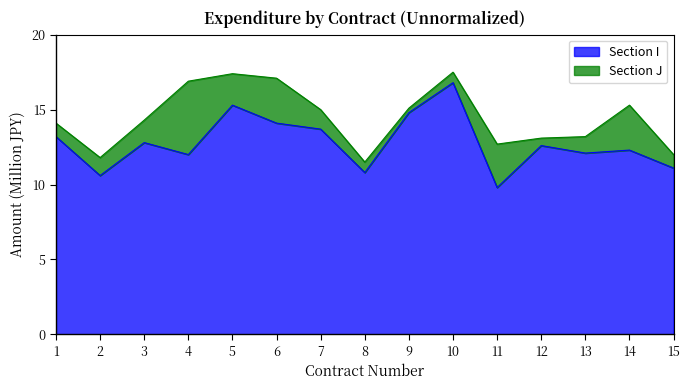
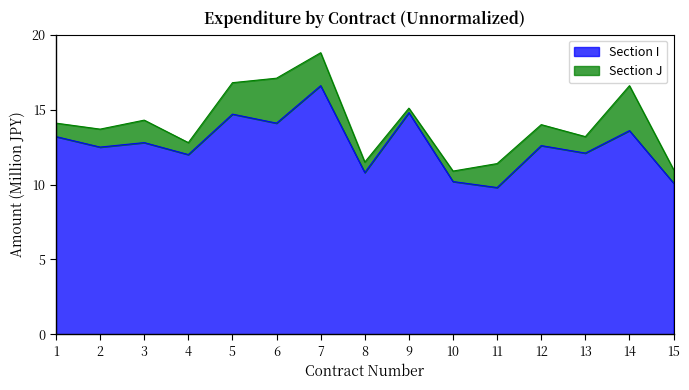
Section I, 2: 10.6 -> 12.5
Section J, 4: 4.9 -> 0.8
Section I, 5: 15.3 -> 14.7
Section I, 7: 13.7 -> 16.6
Section J, 7: 1.3 -> 2.2
Section I, 10: 16.8 -> 10.2
Section J, 11: 2.9 -> 1.6
Section J, 12: 0.5 -> 1.4
Section I, 14: 12.3 -> 13.6
Section I, 15: 11.1 -> 10.1
